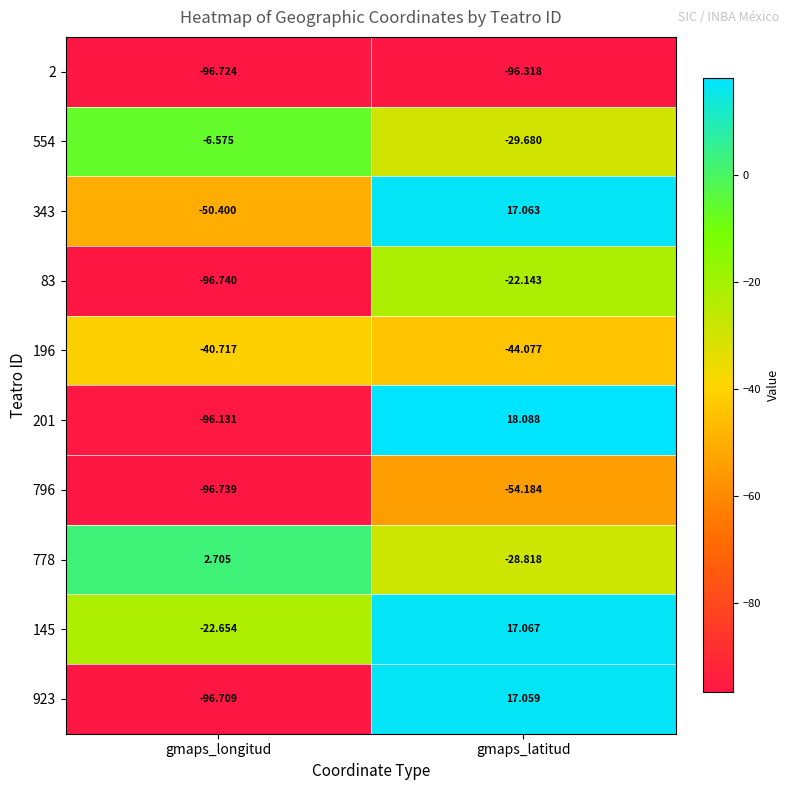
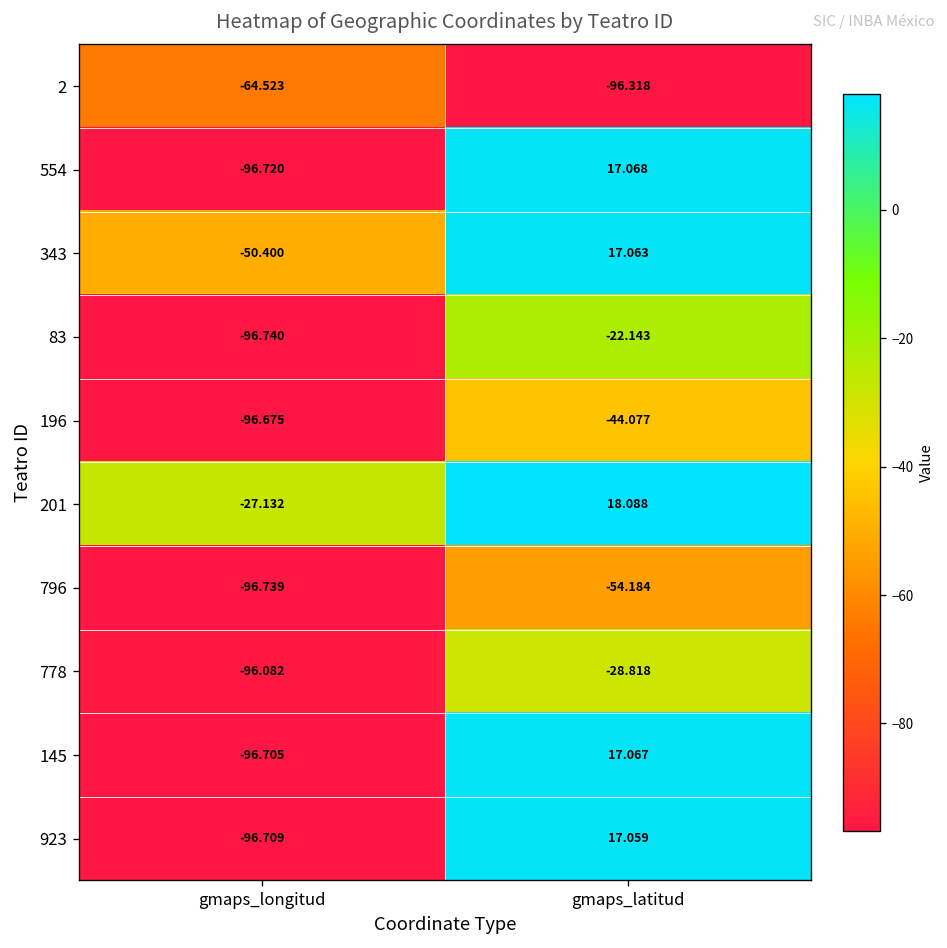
2, gmaps_longitud: -96.724 -> -64.523
554, gmaps_longitud: -6.575 -> -96.720
554, gmaps_latitud: -29.680 -> 17.068
196, gmaps_longitud: -40.717 -> -96.675
201, gmaps_longitud: -96.131 -> -27.132
778, gmaps_longitud: 2.705 -> -96.082
145, gmaps_longitud: -22.654 -> -96.705
